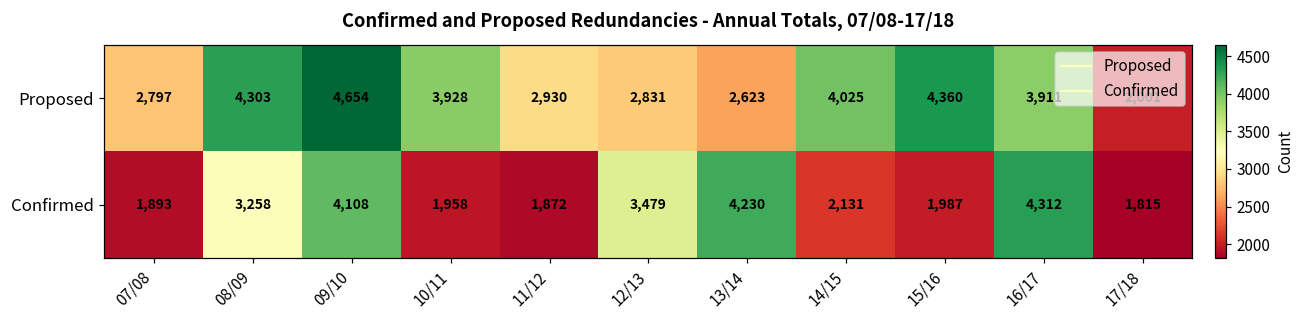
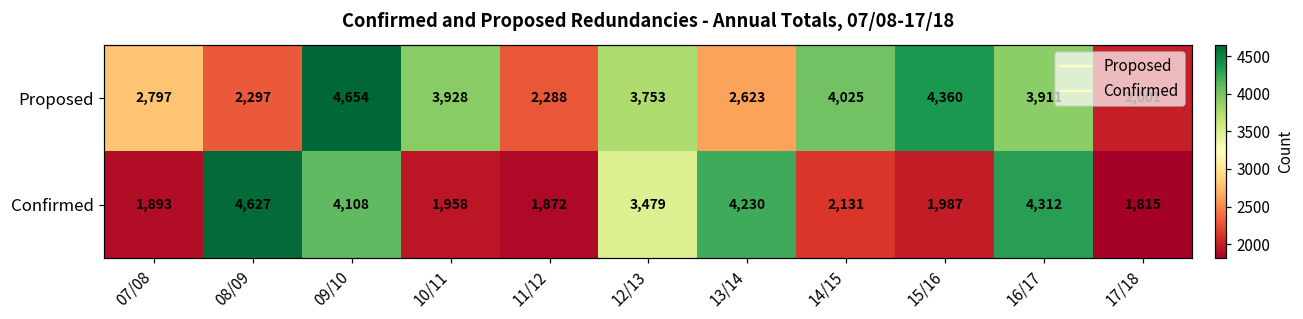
Proposed, 08/09: 4,303 -> 2,297
Proposed, 11/12: 2,930 -> 2,288
Proposed, 12/13: 2,831 -> 3,753
Confirmed, 08/09: 3,258 -> 4,627
